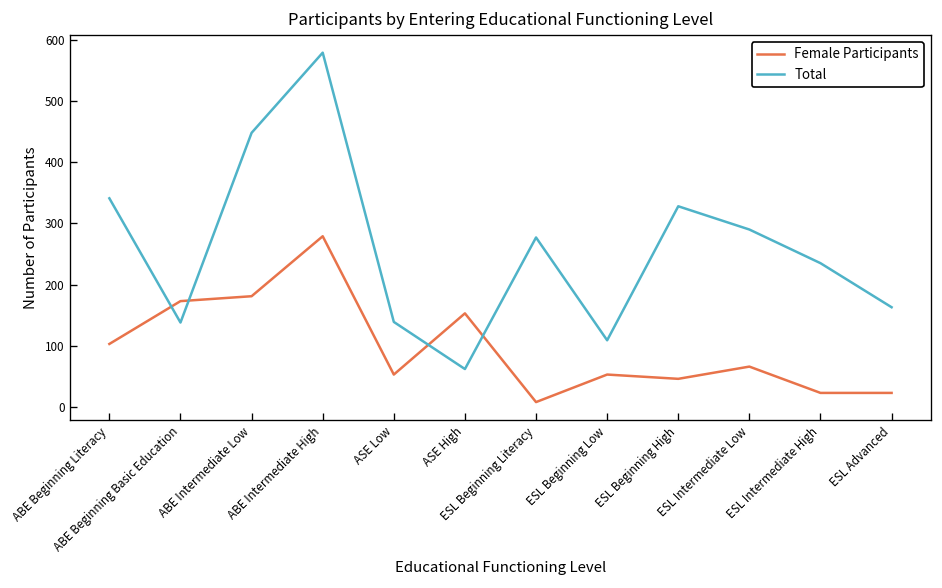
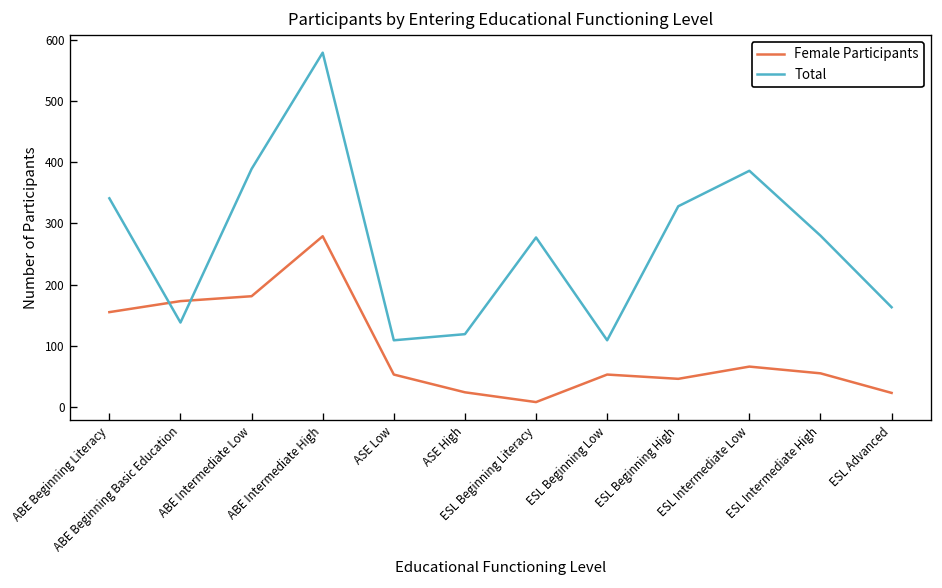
Female Participants, ABE Beginning Literacy: 100 -> 160
Total, ABE Intermediate Low: 450 -> 390
Total, ASE Low: 140 -> 110
Female Participants, ASE High: 150 -> 20
Total, ASE High: 60 -> 120
Total, ESL Intermediate Low: 290 -> 390
Female Participants, ESL Intermediate High: 20 -> 60
Total, ESL Intermediate High: 240 -> 280
